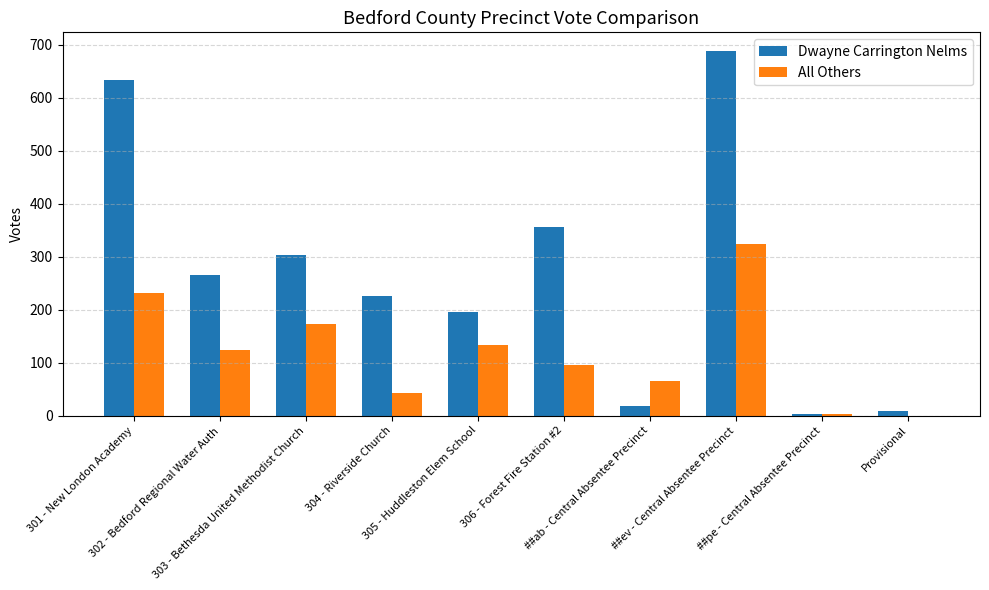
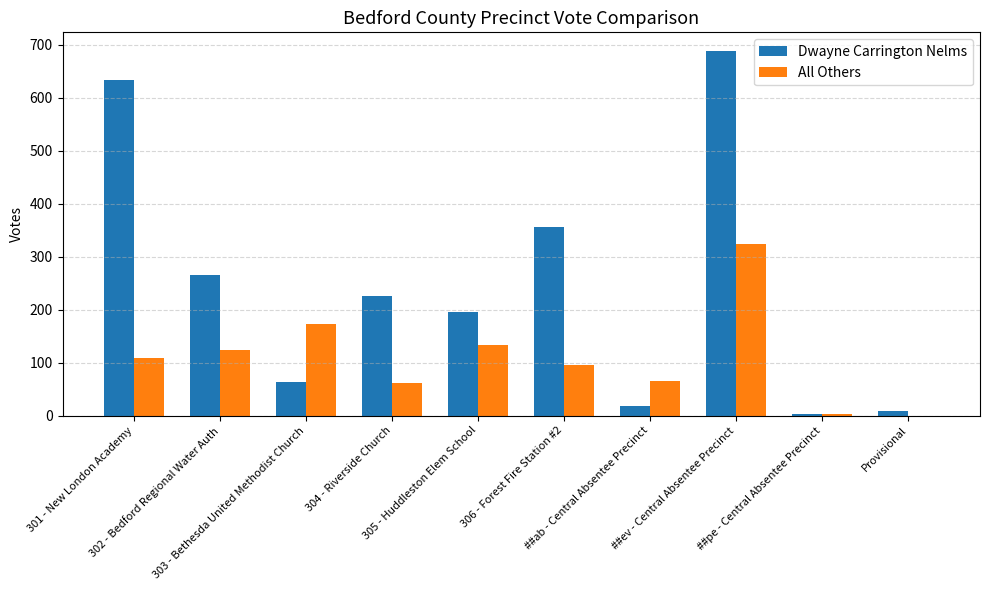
All Others, 301 - New London Academy: 230 -> 110
Dwayne Carrington Nelms, 303 - Bethesda United Methodist Church: 300 -> 60
All Others, 304 - Riverside Church: 40 -> 60
